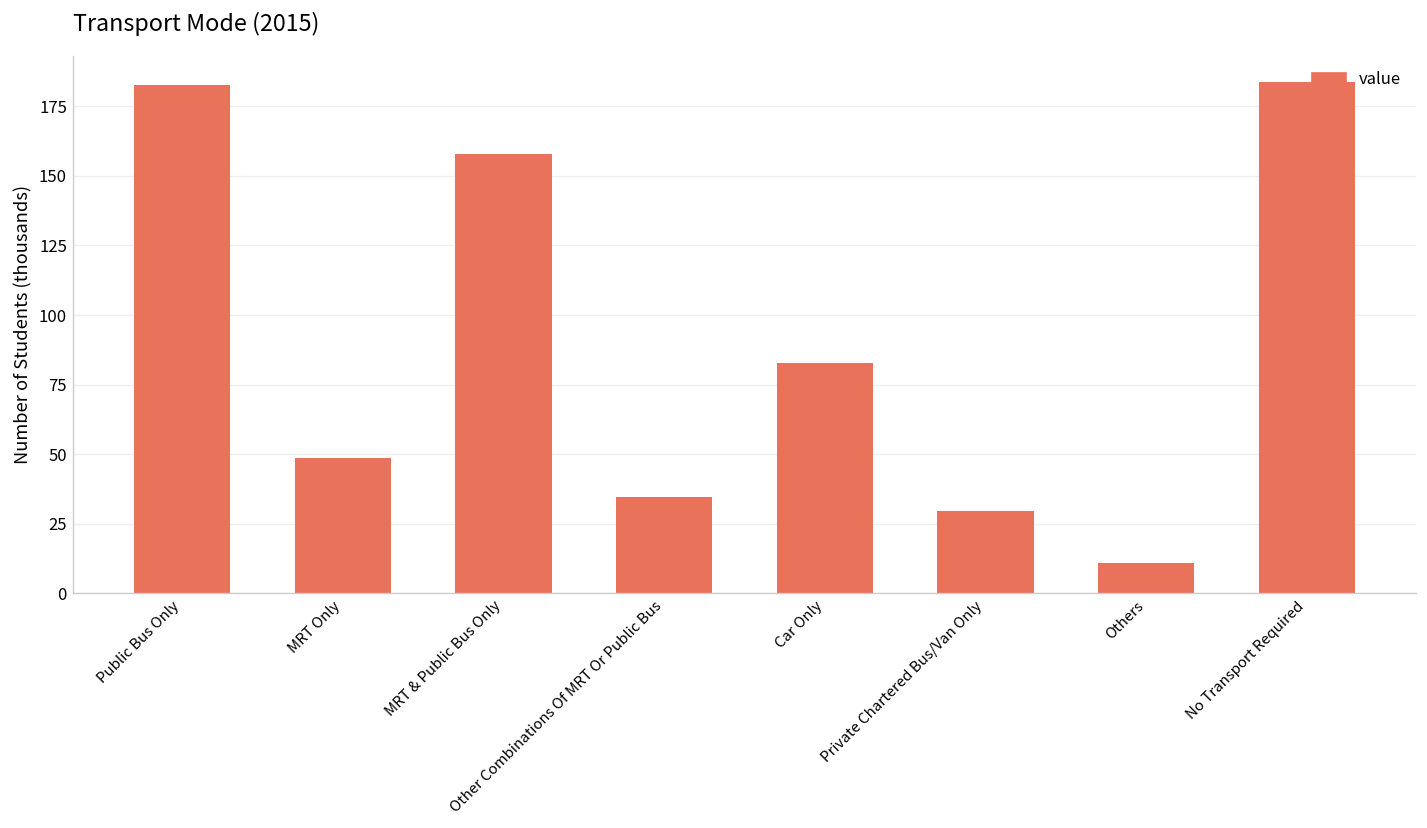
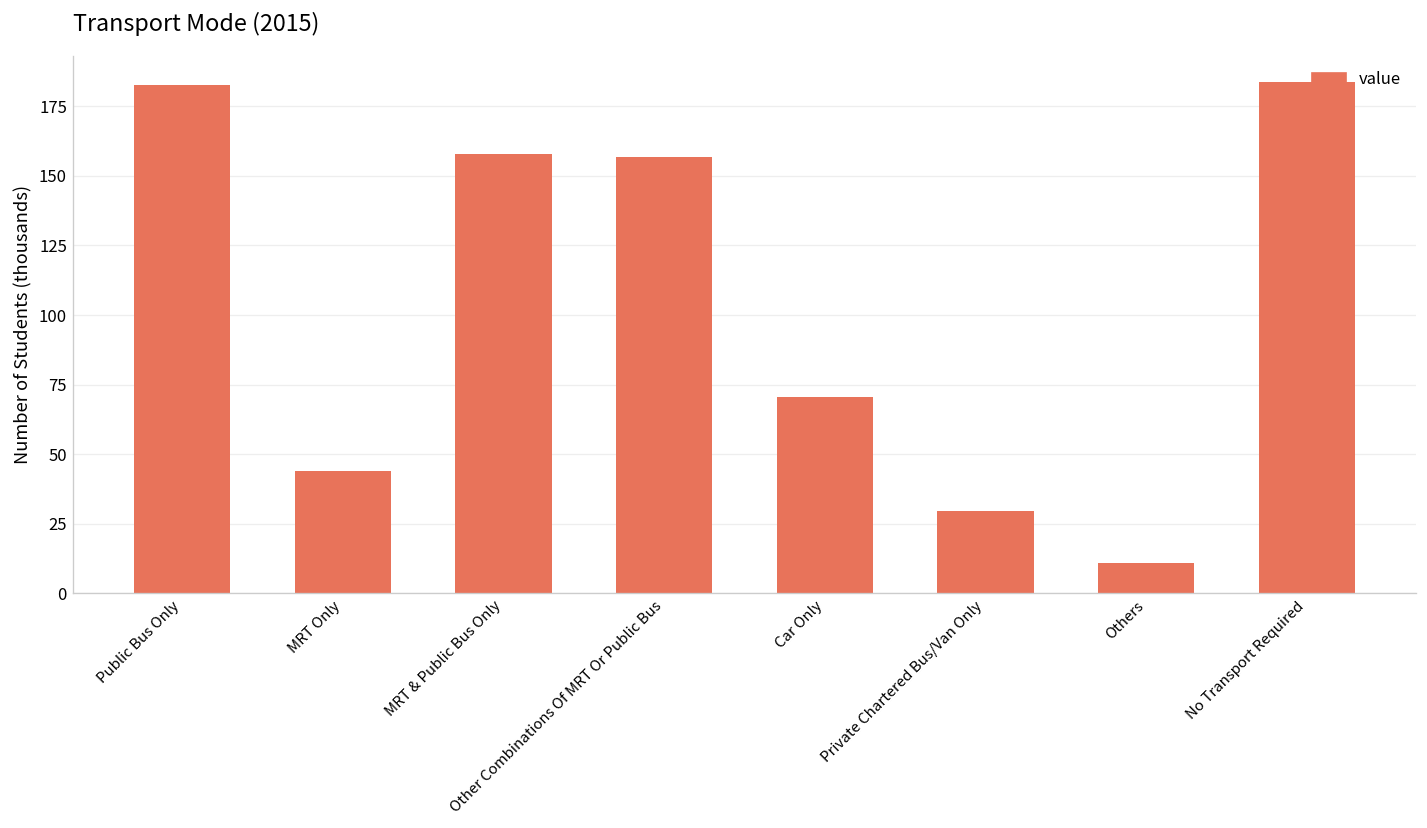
MRT Only: 49 -> 44
Other Combinations Of MRT Or Public Bus: 34 -> 157
Car Only: 83 -> 71
